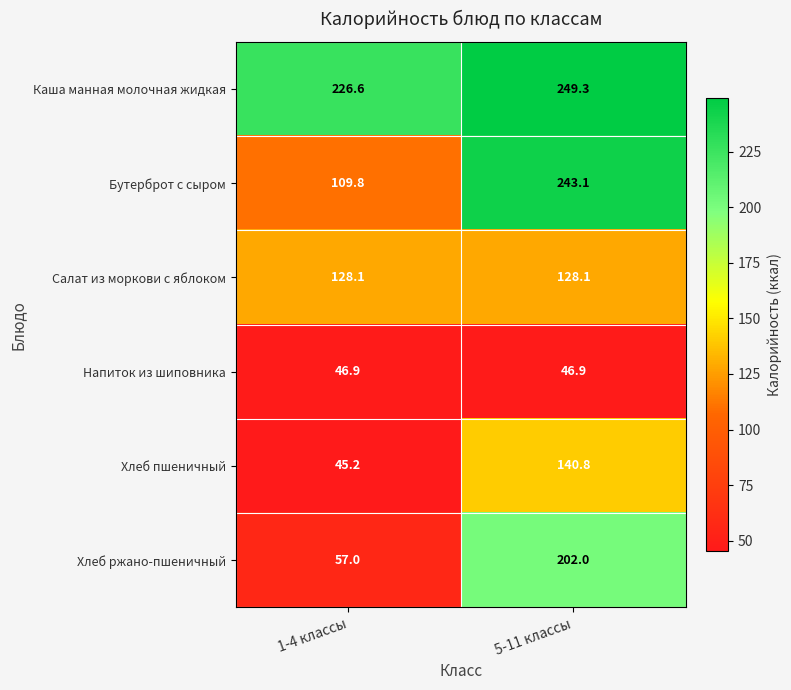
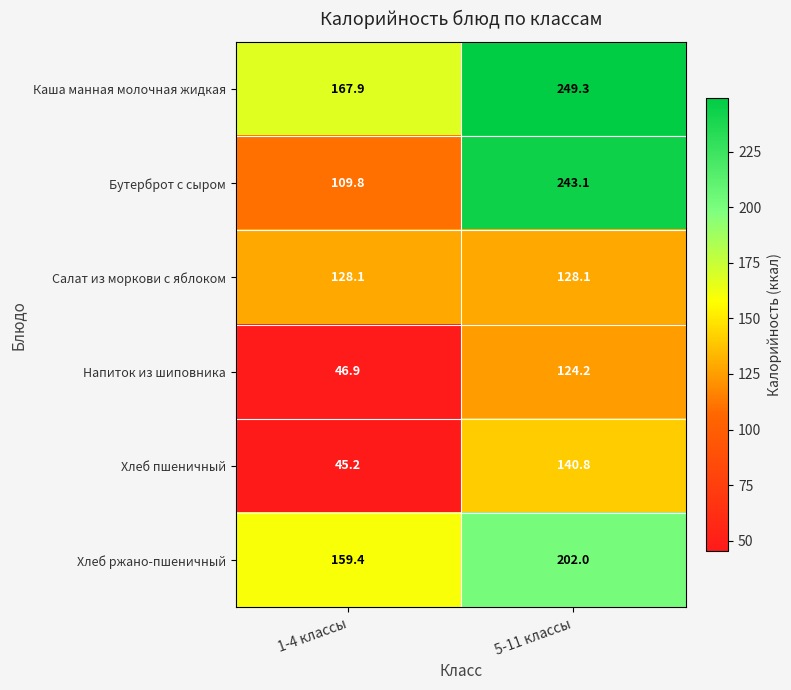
Каша манная молочная жидкая, 1-4 классы: 226.6 -> 167.9
Напиток из шиповника, 5-11 классы: 46.9 -> 124.2
Хлеб ржано-пшеничный, 1-4 классы: 57.0 -> 159.4
